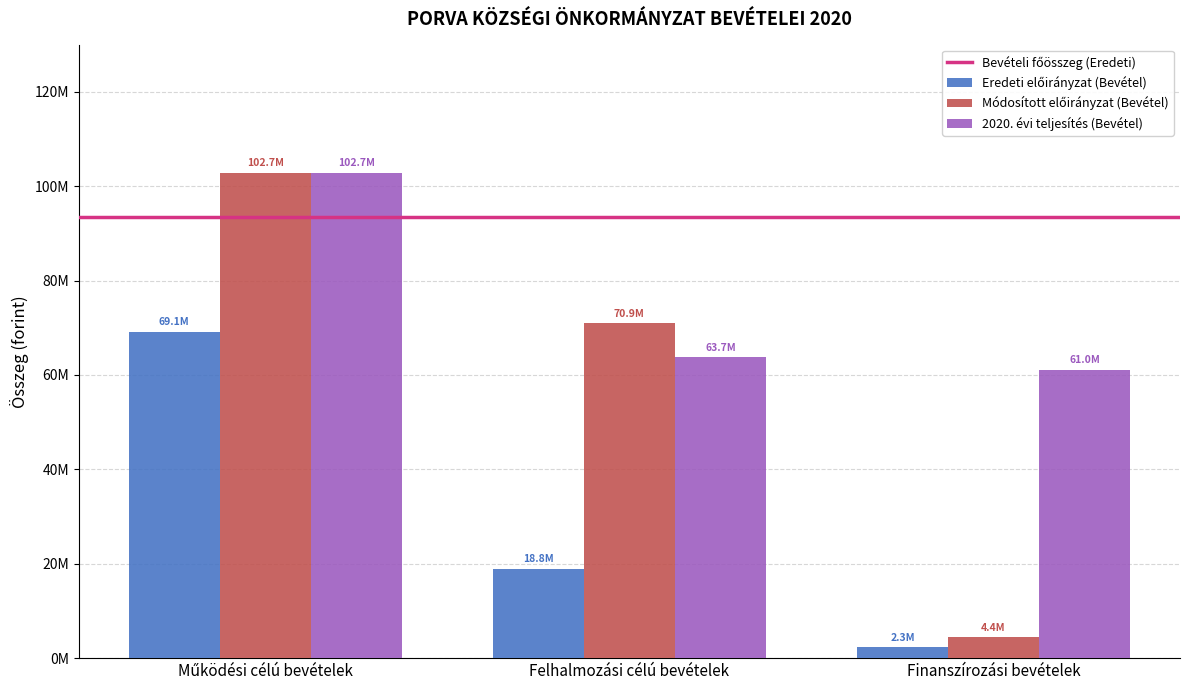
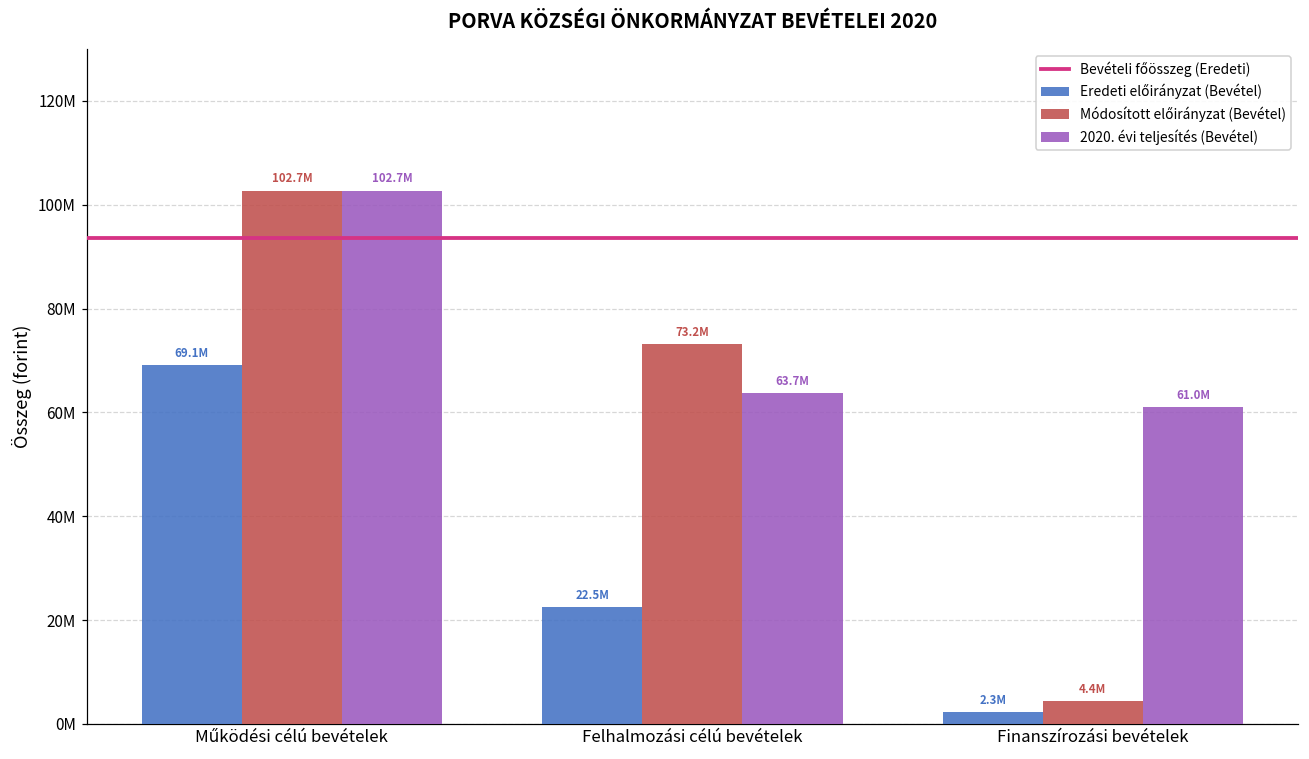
Eredeti előirányzat (Bevétel), Felhalmozási célú bevételek: 18.8M -> 22.5M
Módosított előirányzat (Bevétel), Felhalmozási célú bevételek: 70.9M -> 73.2M
